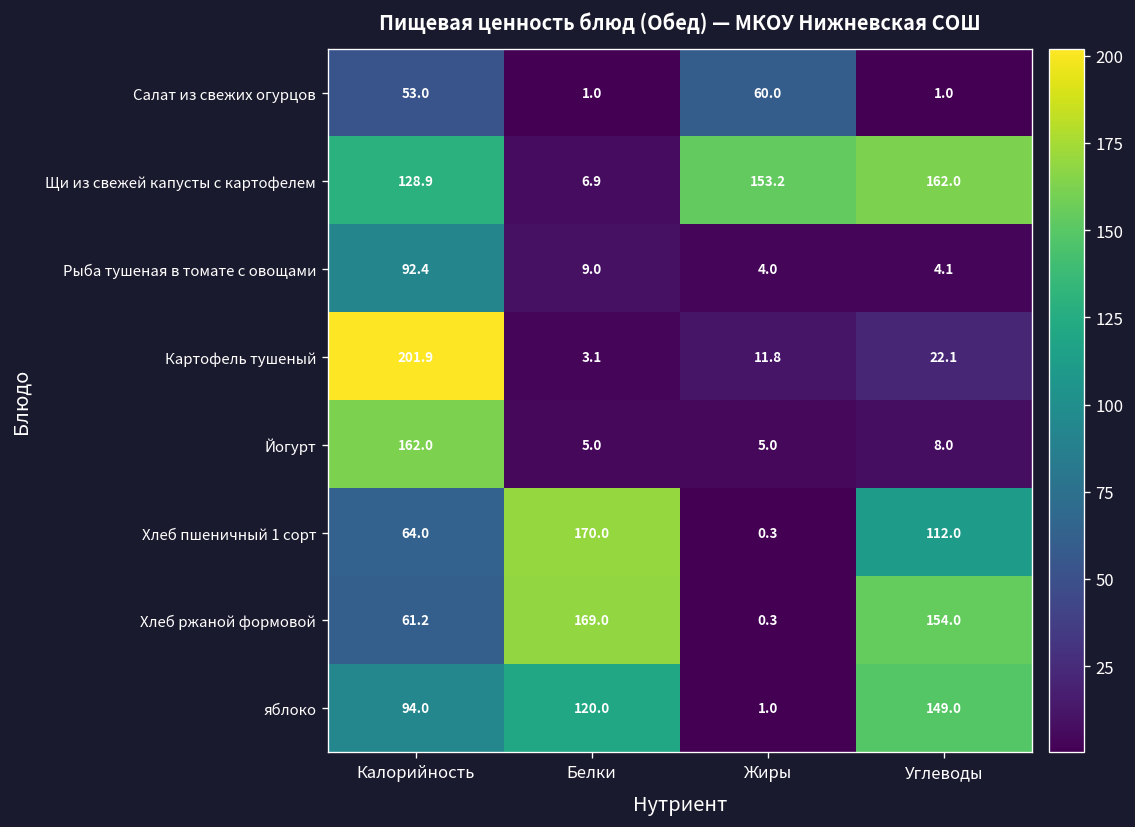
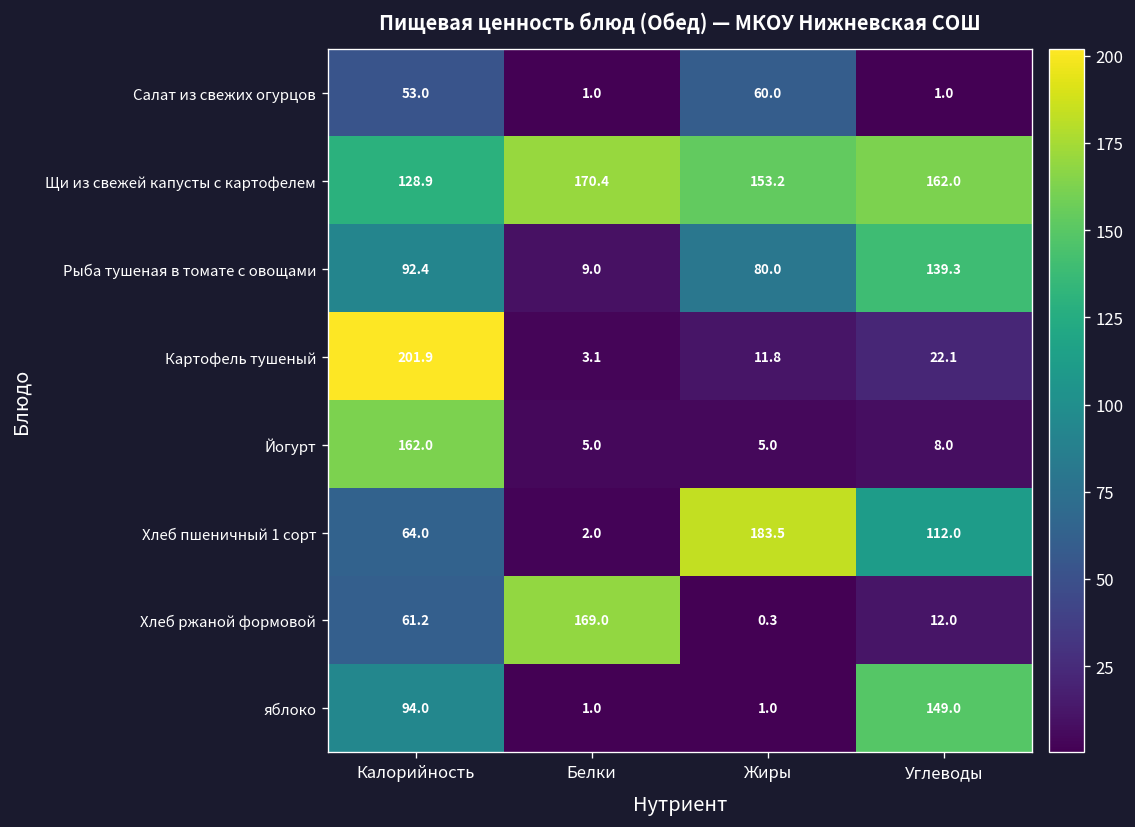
Щи из свежей капусты с картофелем, Белки: 6.9 -> 170.4
Рыба тушеная в томате с овощами, Жиры: 4.0 -> 80.0
Рыба тушеная в томате с овощами, Углеводы: 4.1 -> 139.3
Хлеб пшеничный 1 сорт, Белки: 170.0 -> 2.0
Хлеб пшеничный 1 сорт, Жиры: 0.3 -> 183.5
Хлеб ржаной формовой, Углеводы: 154.0 -> 12.0
яблоко, Белки: 120.0 -> 1.0
